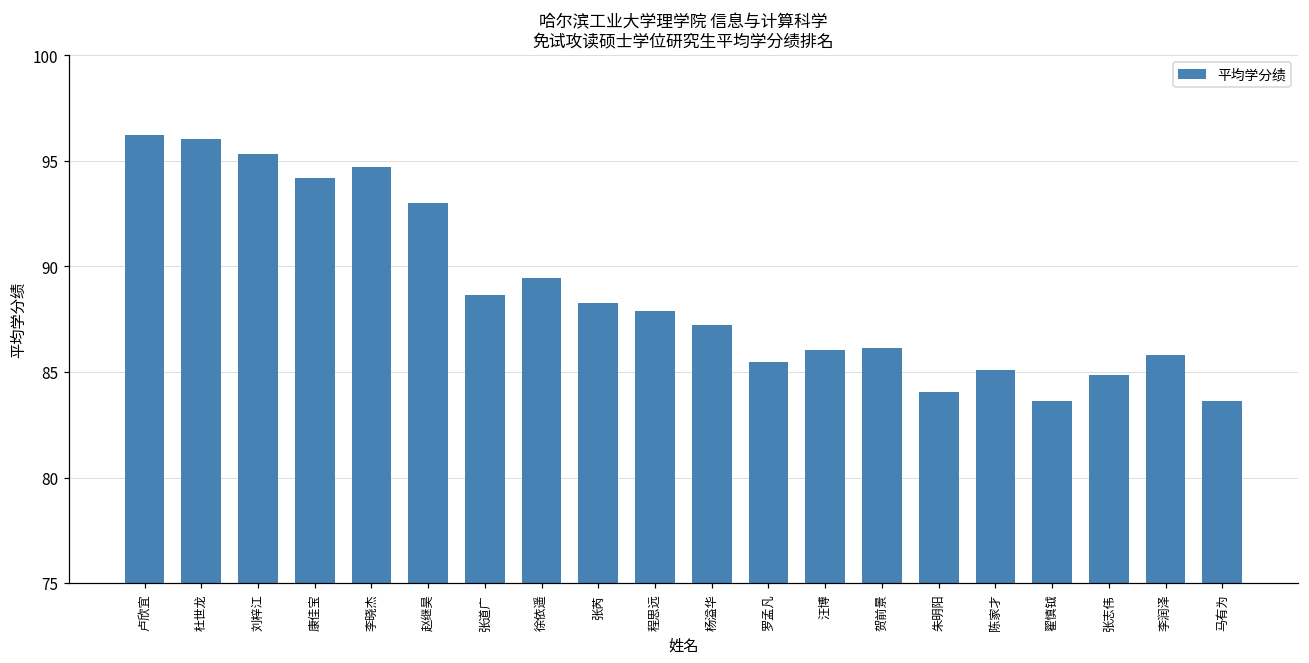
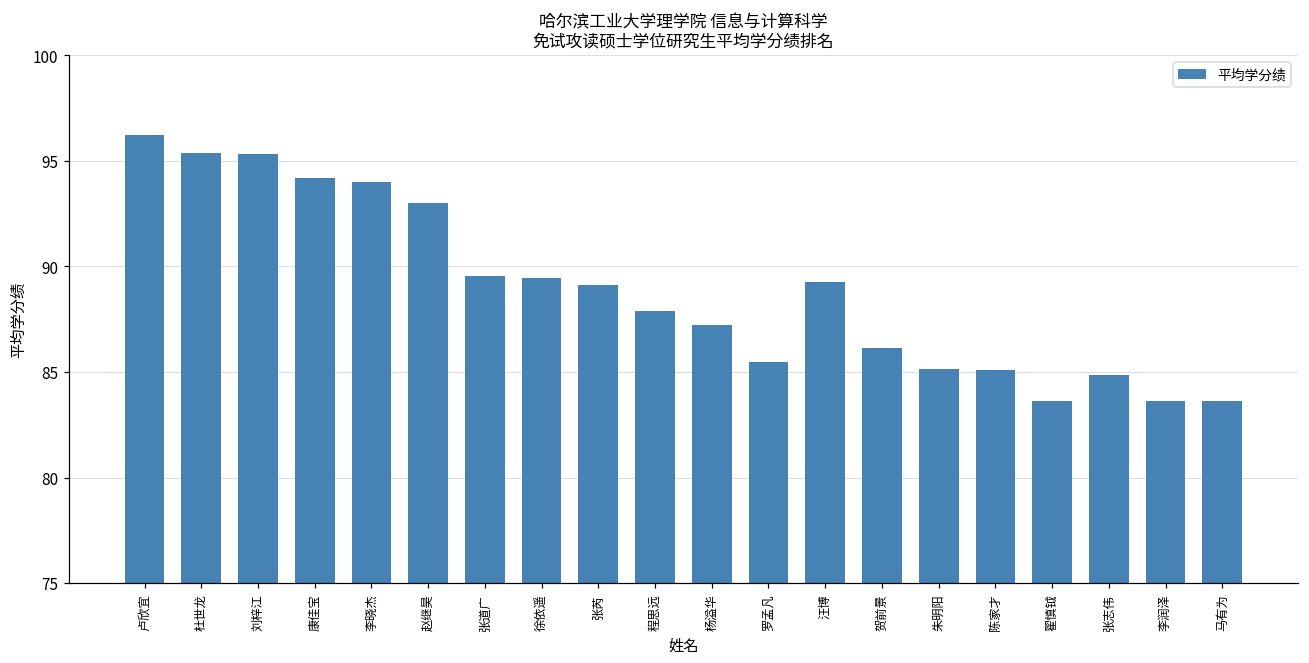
杜世龙: 96.0 -> 95.4
李晓杰: 94.7 -> 94.0
张道广: 88.6 -> 89.6
张芮: 88.2 -> 89.1
汪博: 86.0 -> 89.3
朱明阳: 84.1 -> 85.1
李润泽: 85.8 -> 83.6
